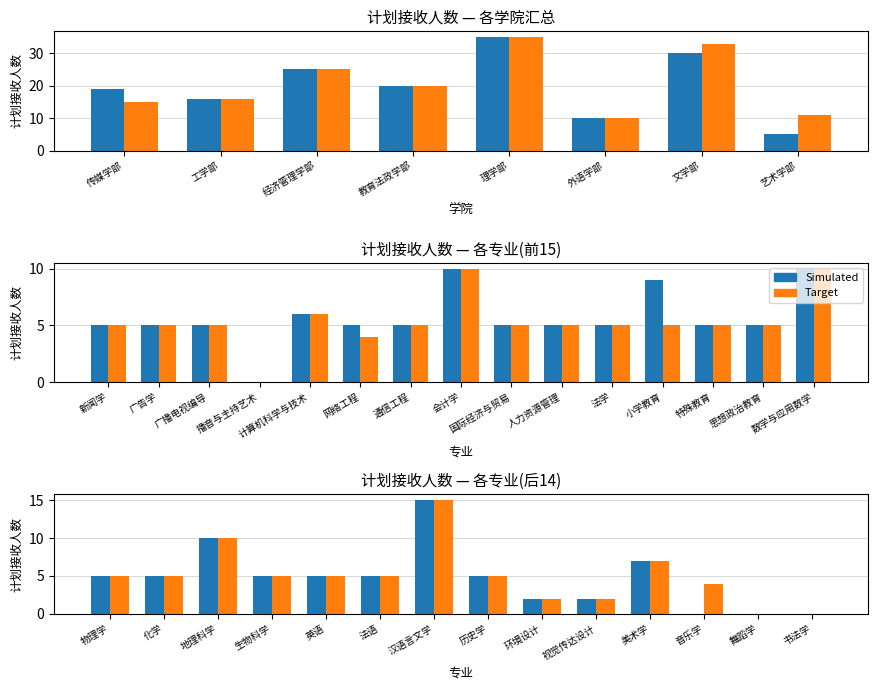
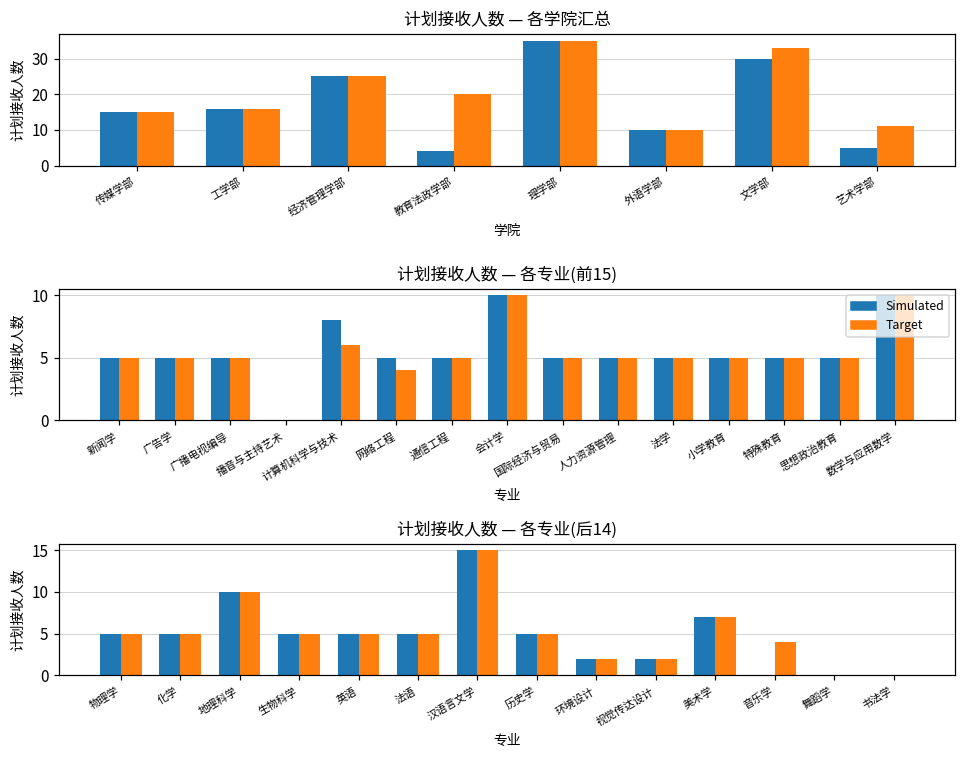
计划接收人数 — 各学院汇总, Simulated, 传媒学部: 19 -> 15
计划接收人数 — 各学院汇总, Simulated, 教育法政学部: 20 -> 4
计划接收人数 — 各专业(前15), Simulated, 计算机科学与技术: 6 -> 8
计划接收人数 — 各专业(前15), Simulated, 小学教育: 9 -> 5
